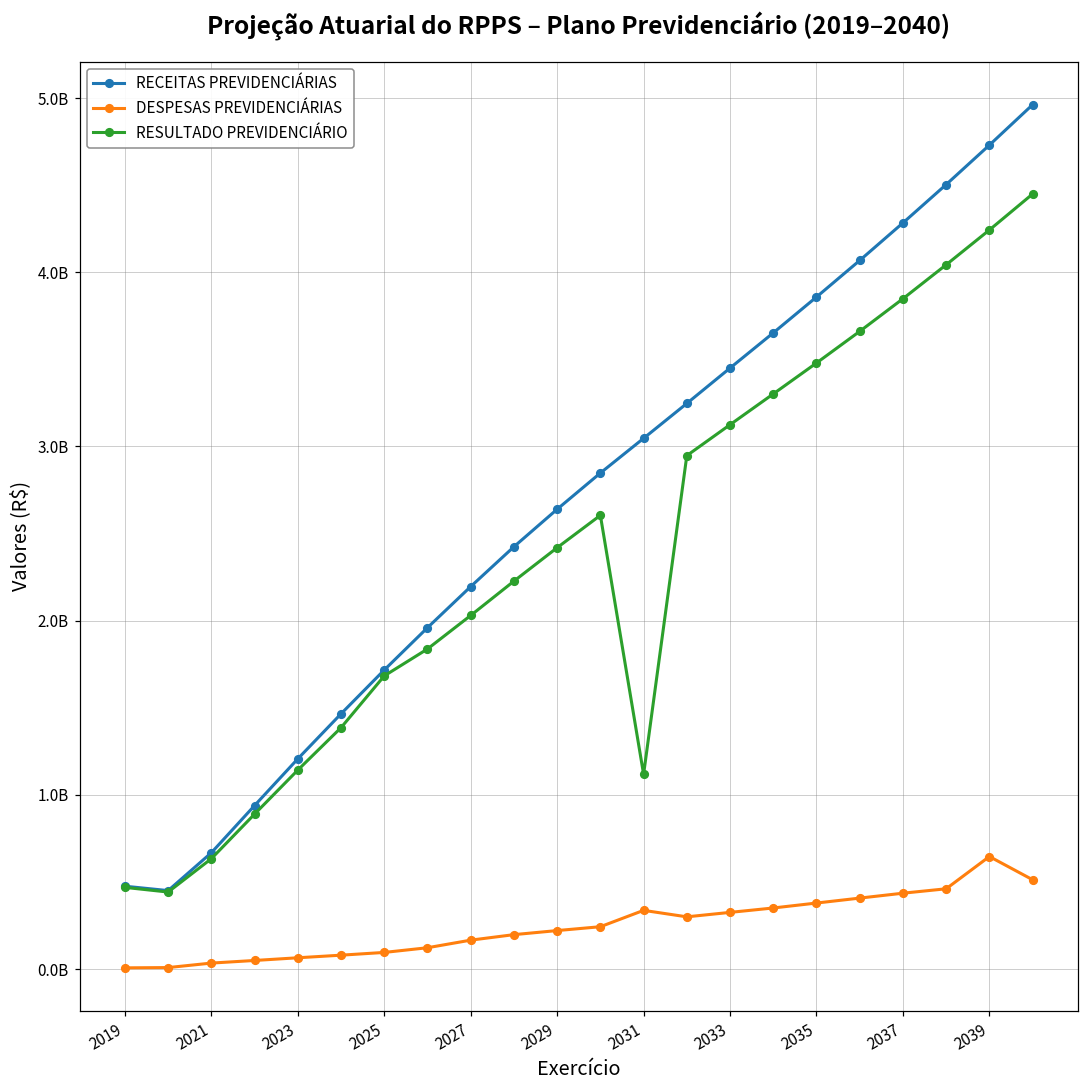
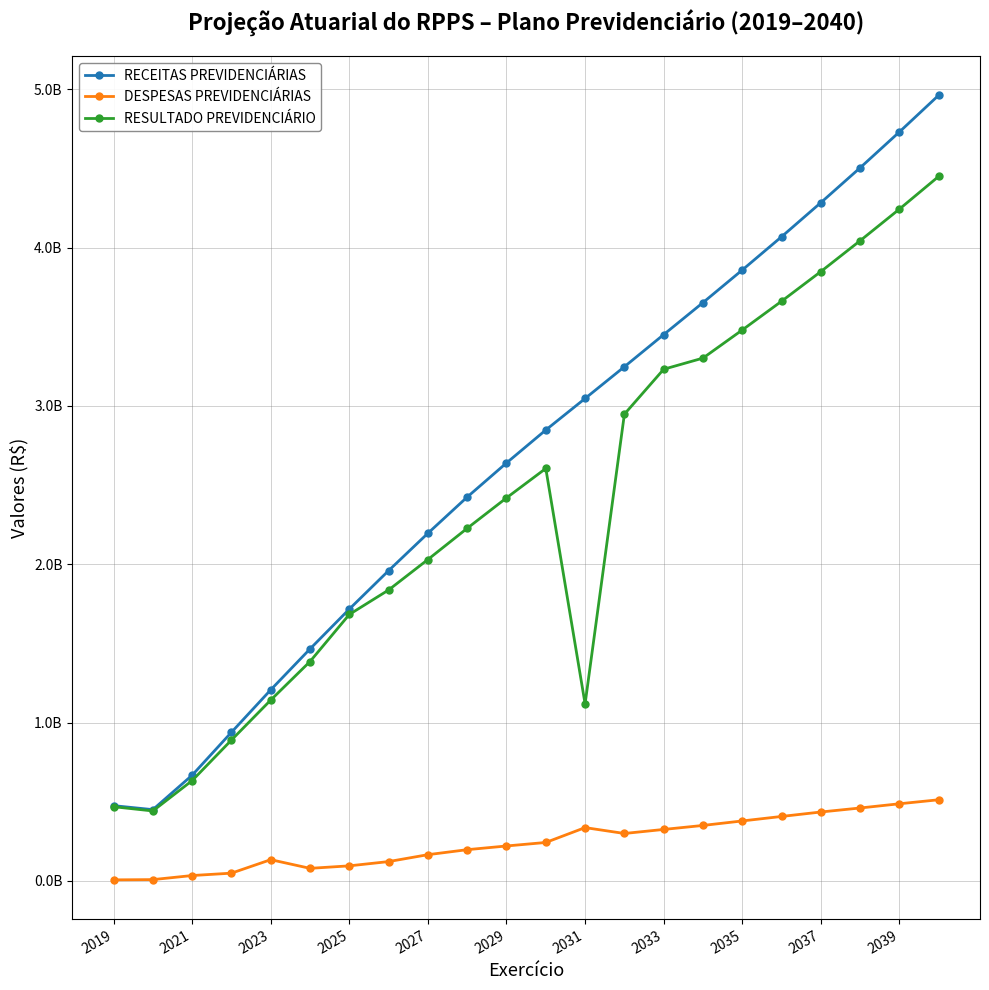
DESPESAS PREVIDENCIÁRIAS, 2023: 60000000 -> 130000000
RESULTADO PREVIDENCIÁRIO, 2033: 3130000000 -> 3230000000
DESPESAS PREVIDENCIÁRIAS, 2039: 650000000 -> 490000000
